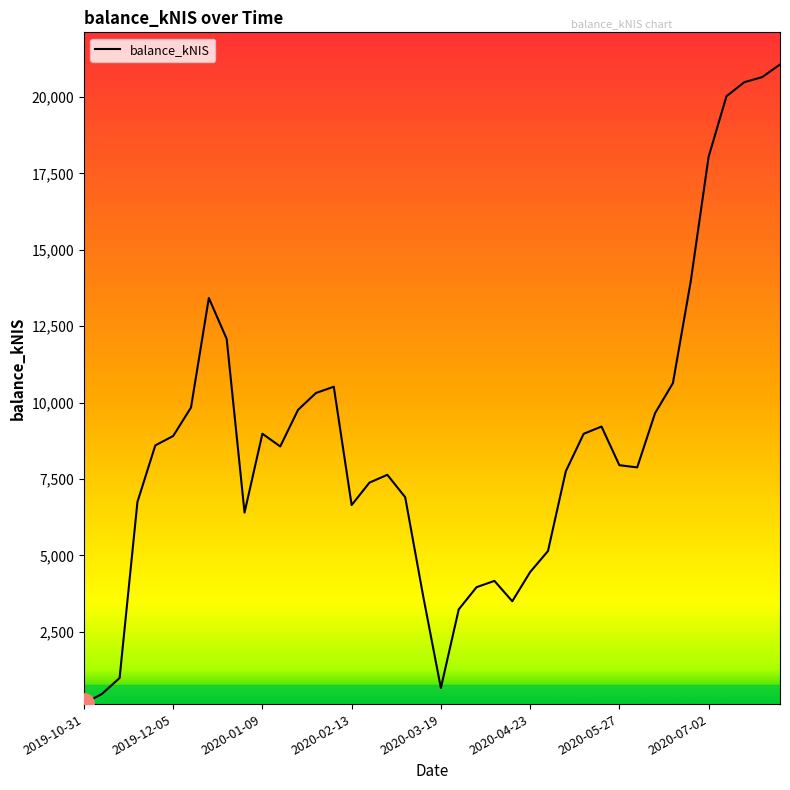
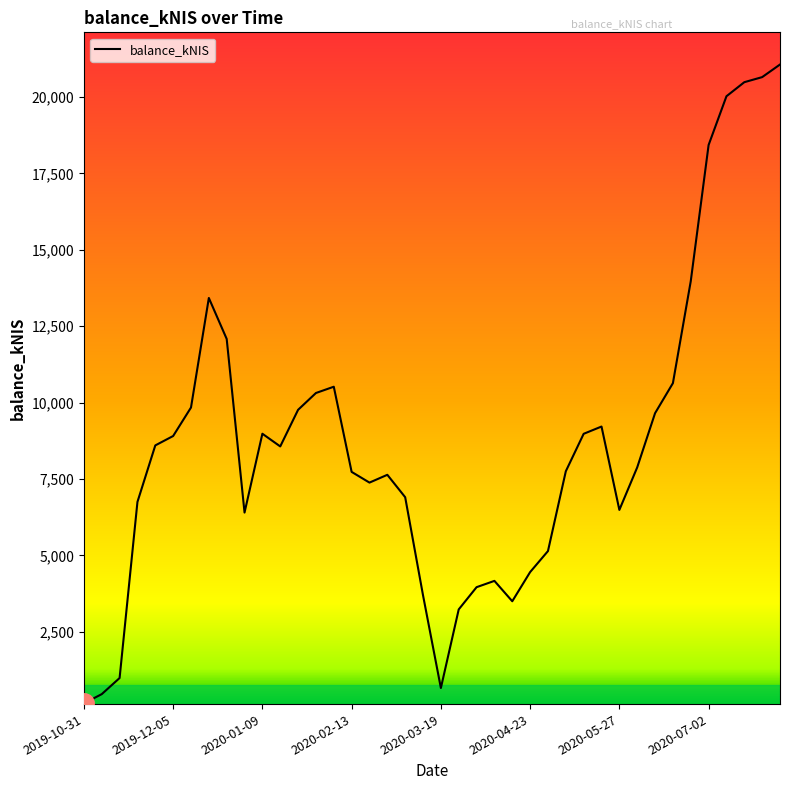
balance_kNIS, 2020-02-13: 6,600 -> 7,700
balance_kNIS, 2020-05-27: 7,900 -> 6,500
balance_kNIS, 2020-07-02: 18,000 -> 18,400
